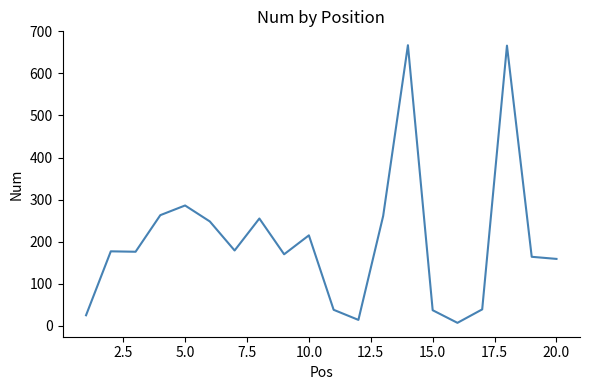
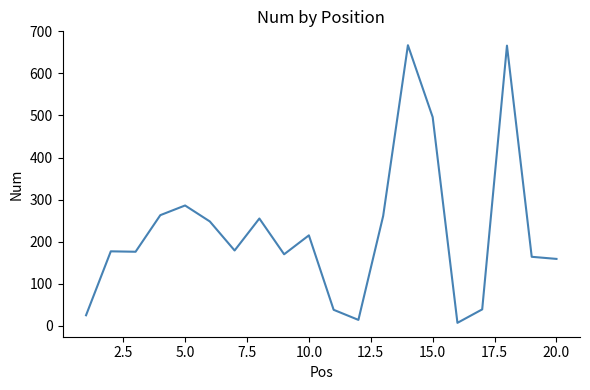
15.0: 40 -> 500
